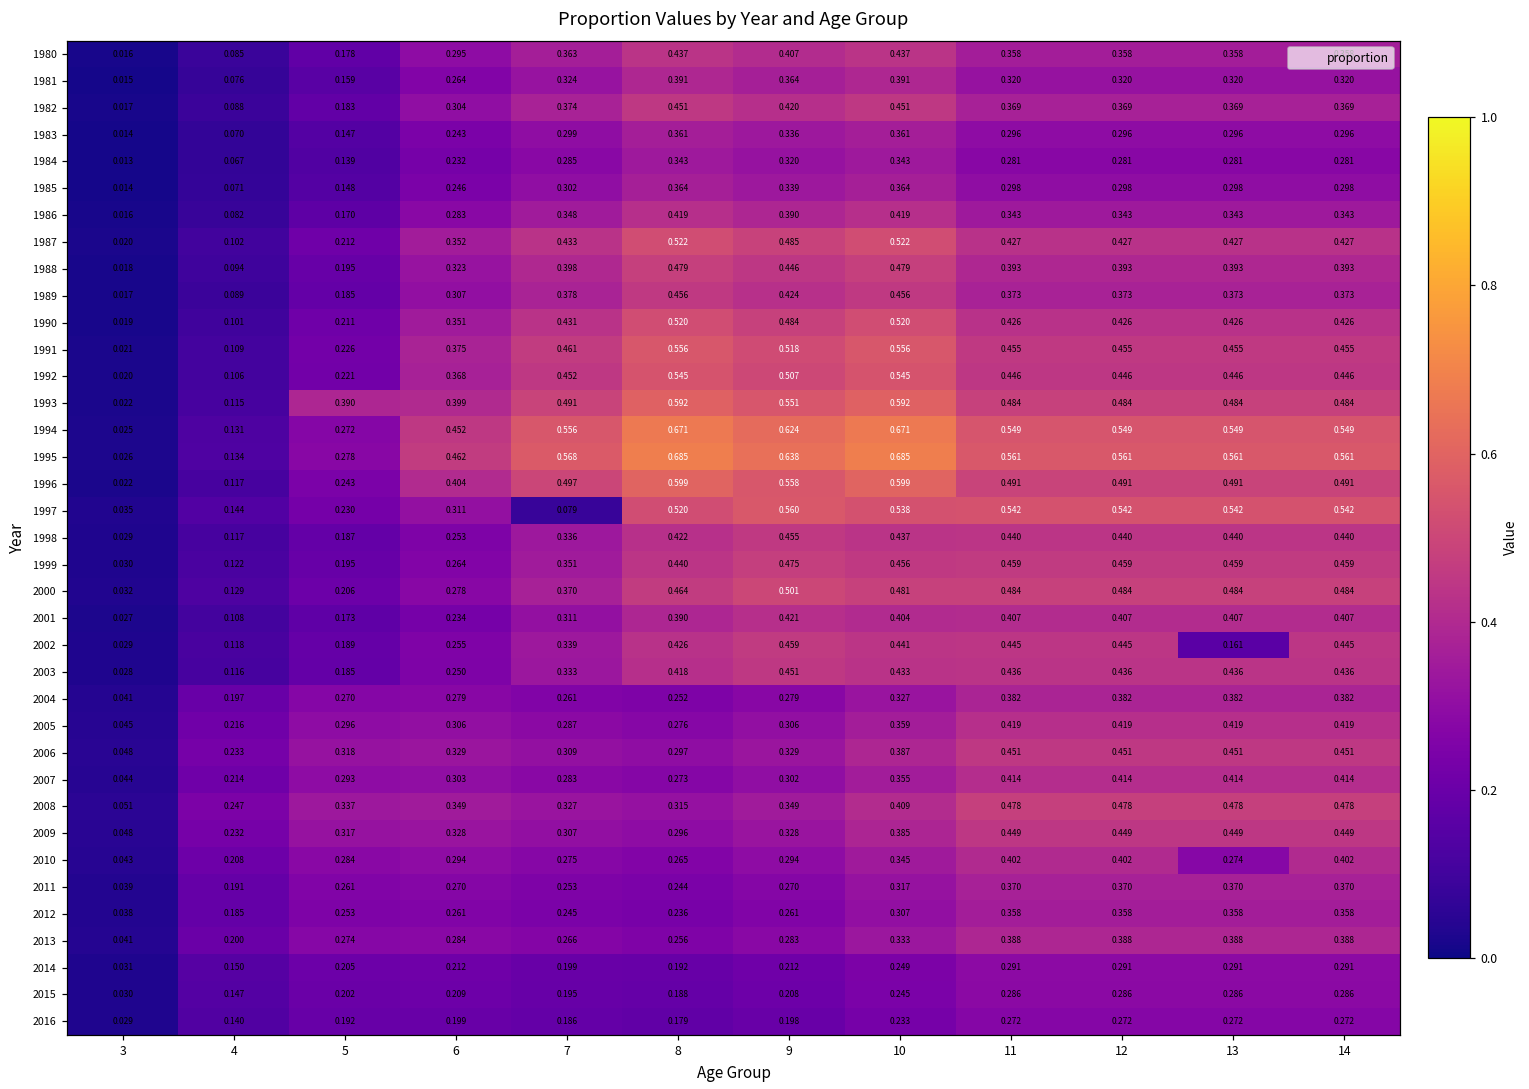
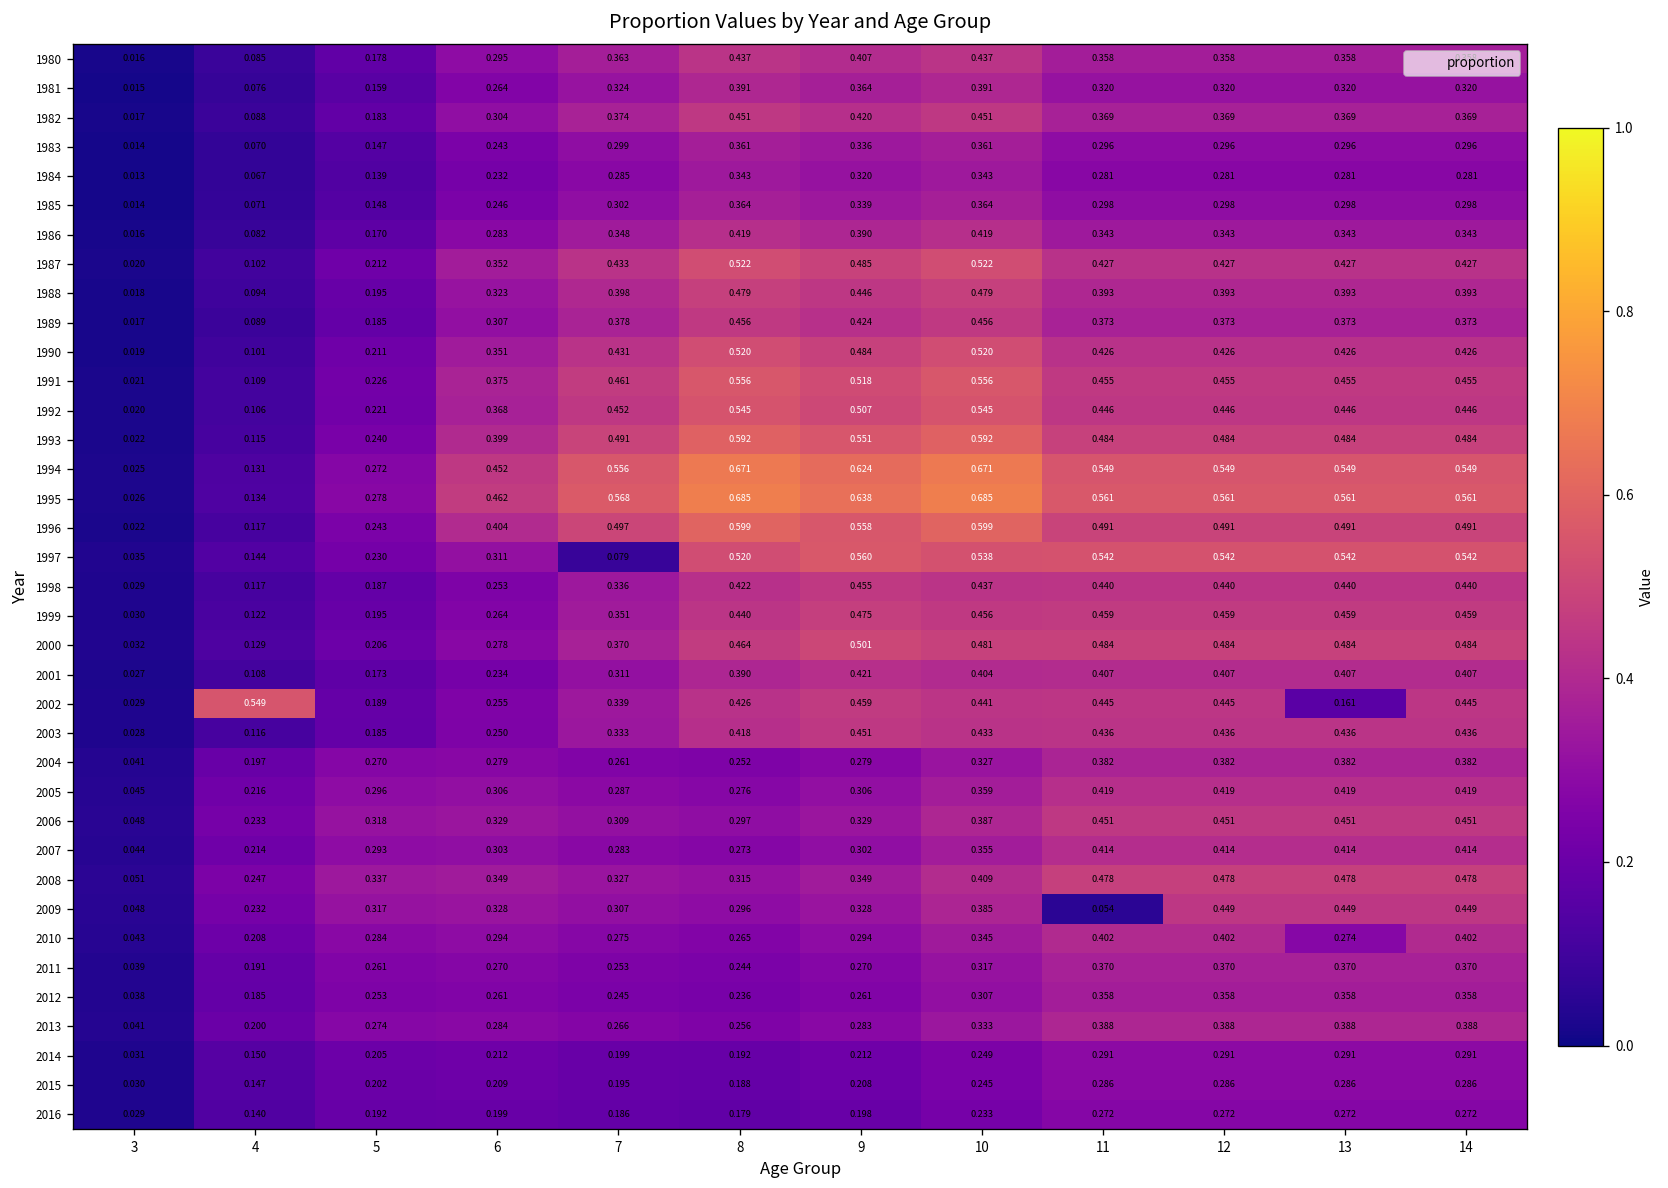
1993, 5: 0.390 -> 0.240
2002, 4: 0.118 -> 0.549
2009, 11: 0.449 -> 0.054
